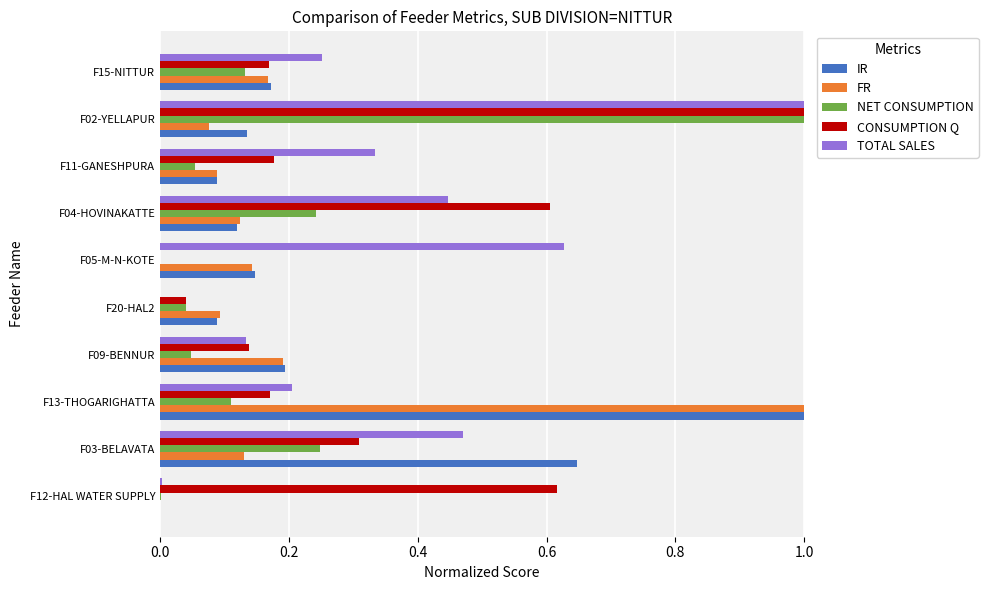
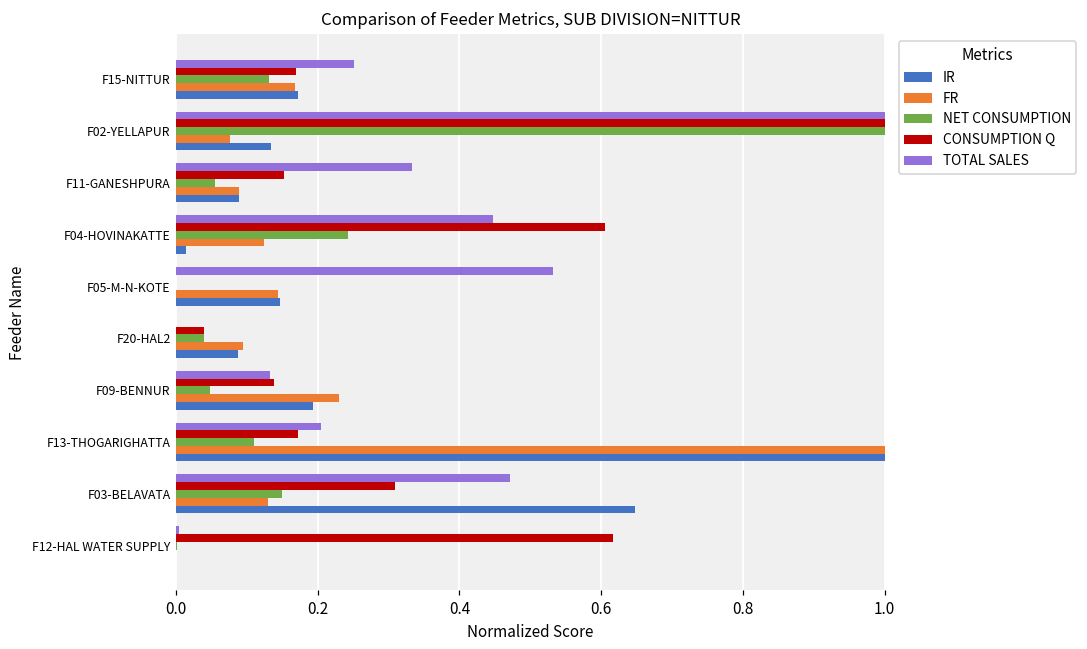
CONSUMPTION Q, F11-GANESHPURA: 0.18 -> 0.15
IR, F04-HOVINAKATTE: 0.12 -> 0.01
TOTAL SALES, F05-M-N-KOTE: 0.63 -> 0.53
FR, F09-BENNUR: 0.19 -> 0.23
NET CONSUMPTION, F03-BELAVATA: 0.25 -> 0.15
